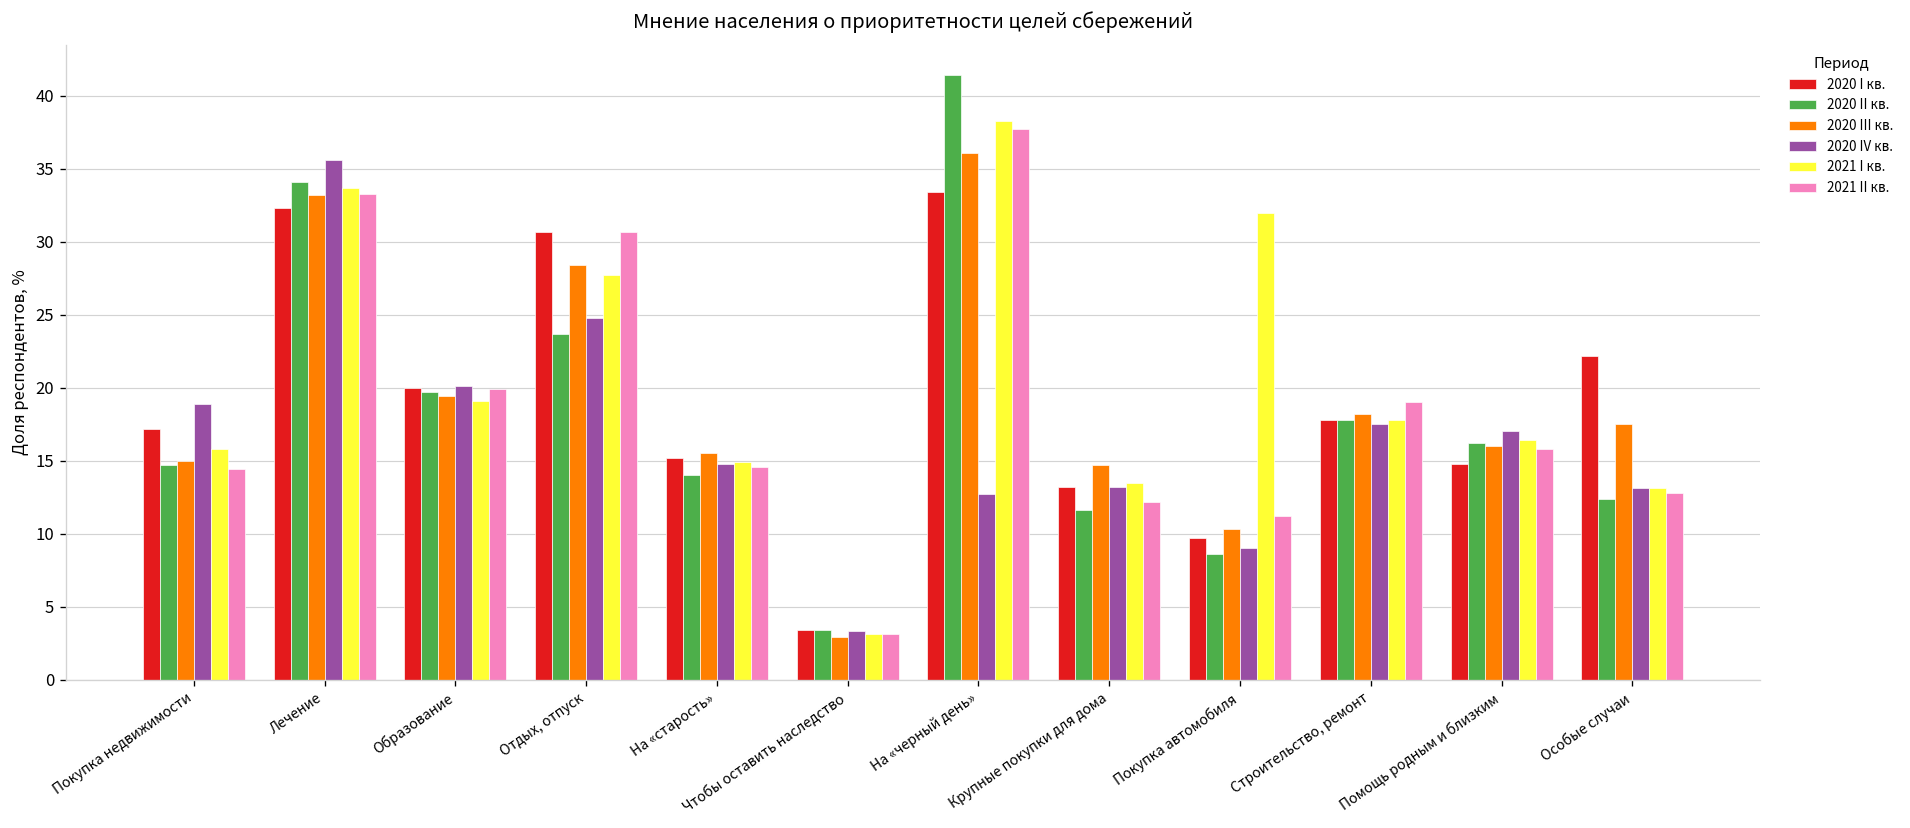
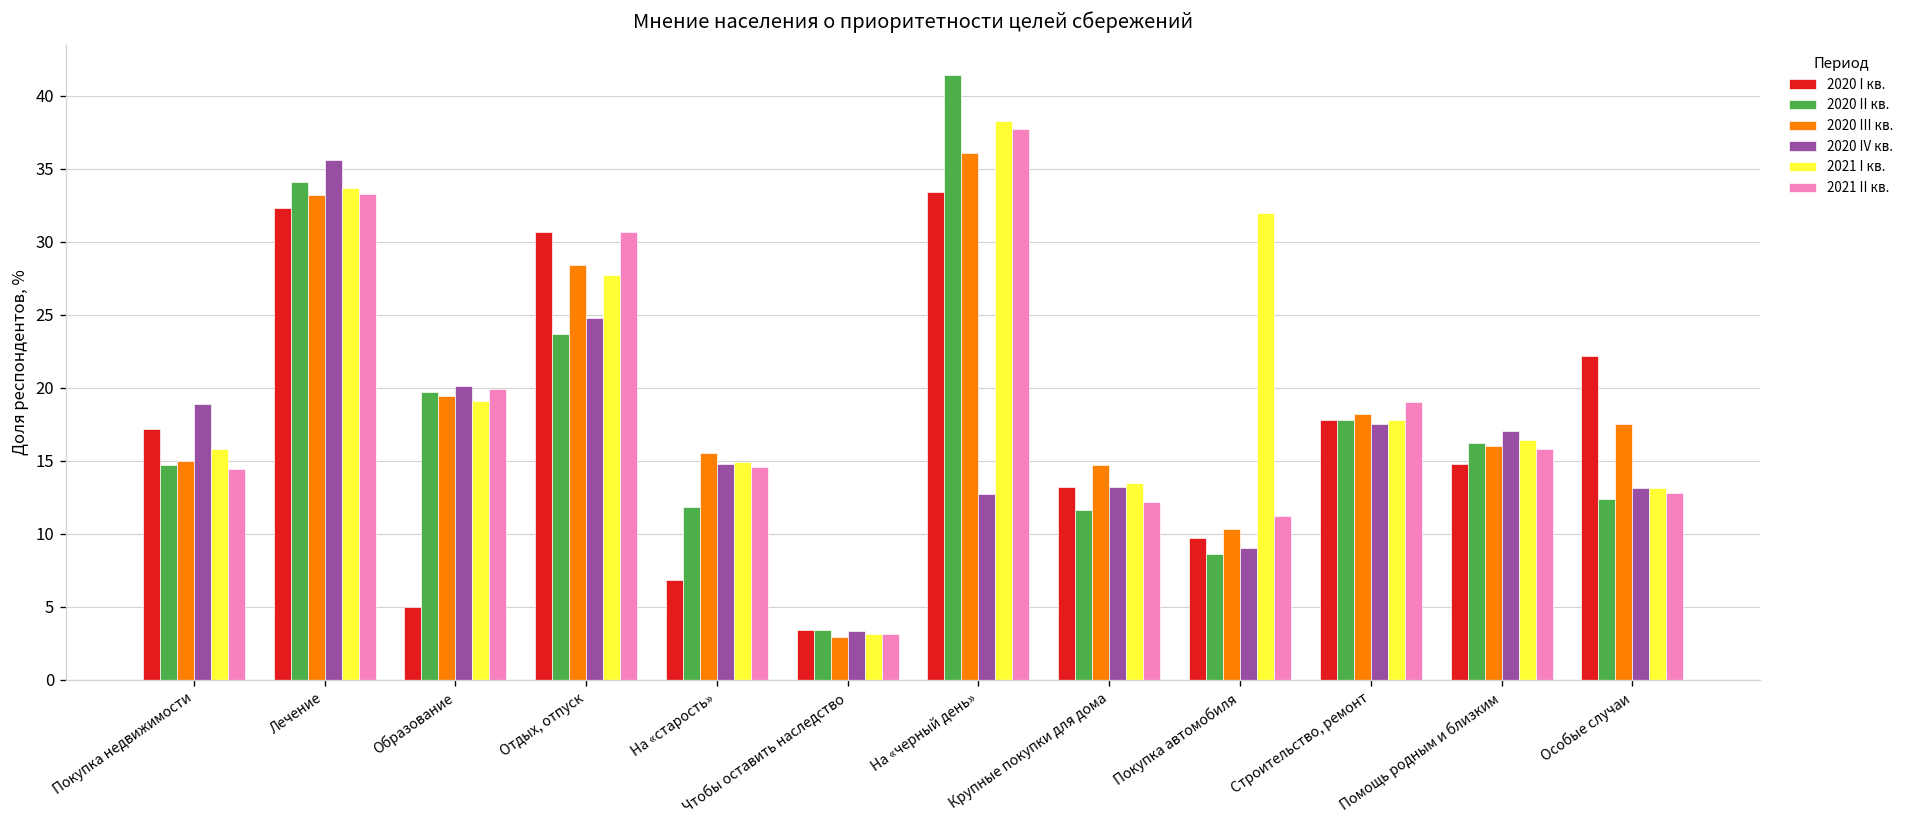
2020 I кв., Образование: 20 -> 5
2020 I кв., На «старость»: 15.2 -> 6.8
2020 II кв., На «старость»: 14.0 -> 11.8
